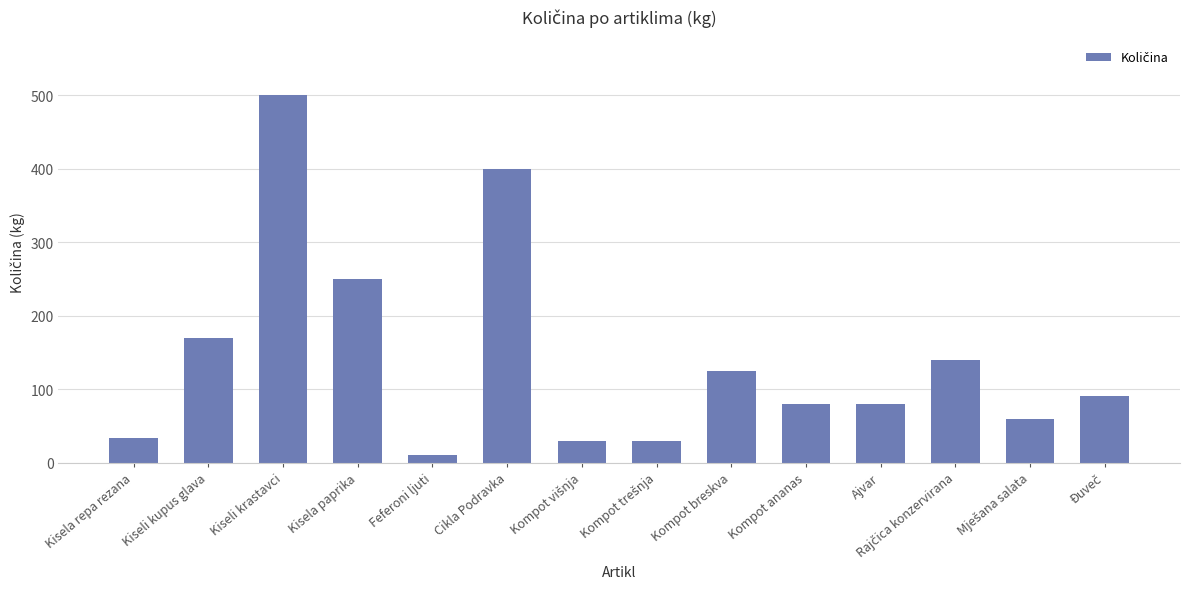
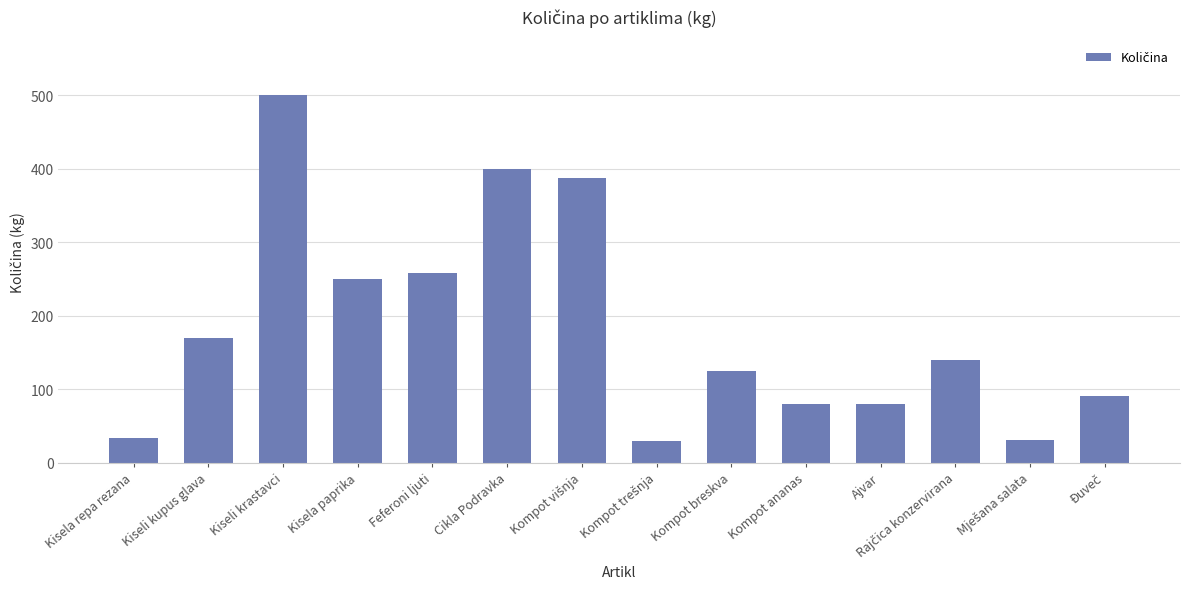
Feferoni ljuti: 10 -> 260
Kompot višnja: 30 -> 390
Mješana salata: 60 -> 30
